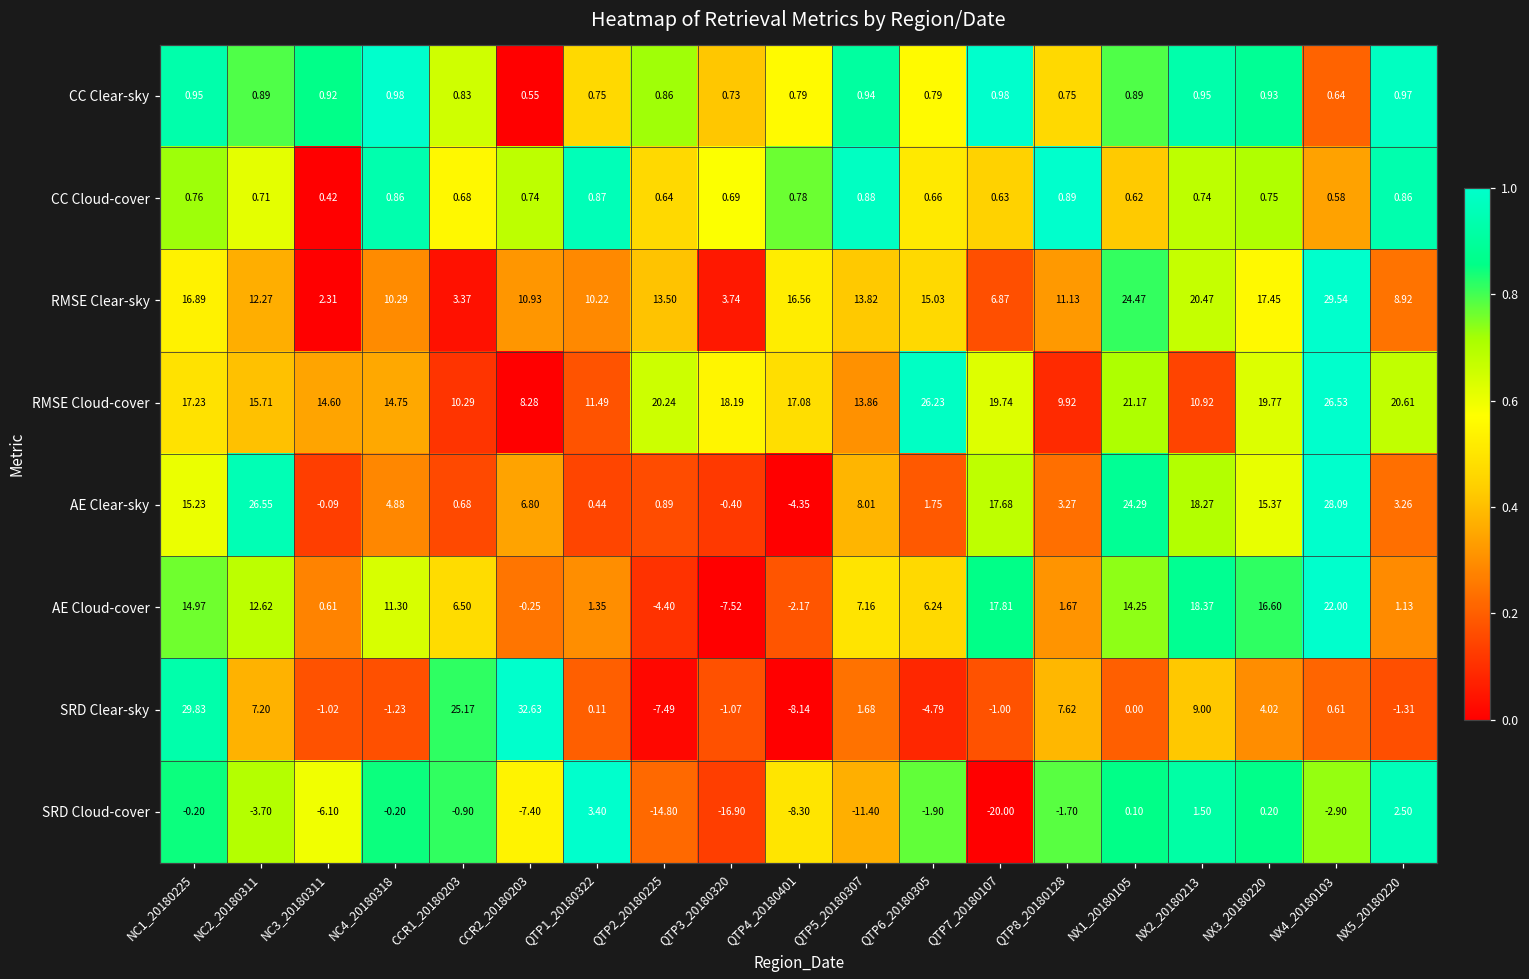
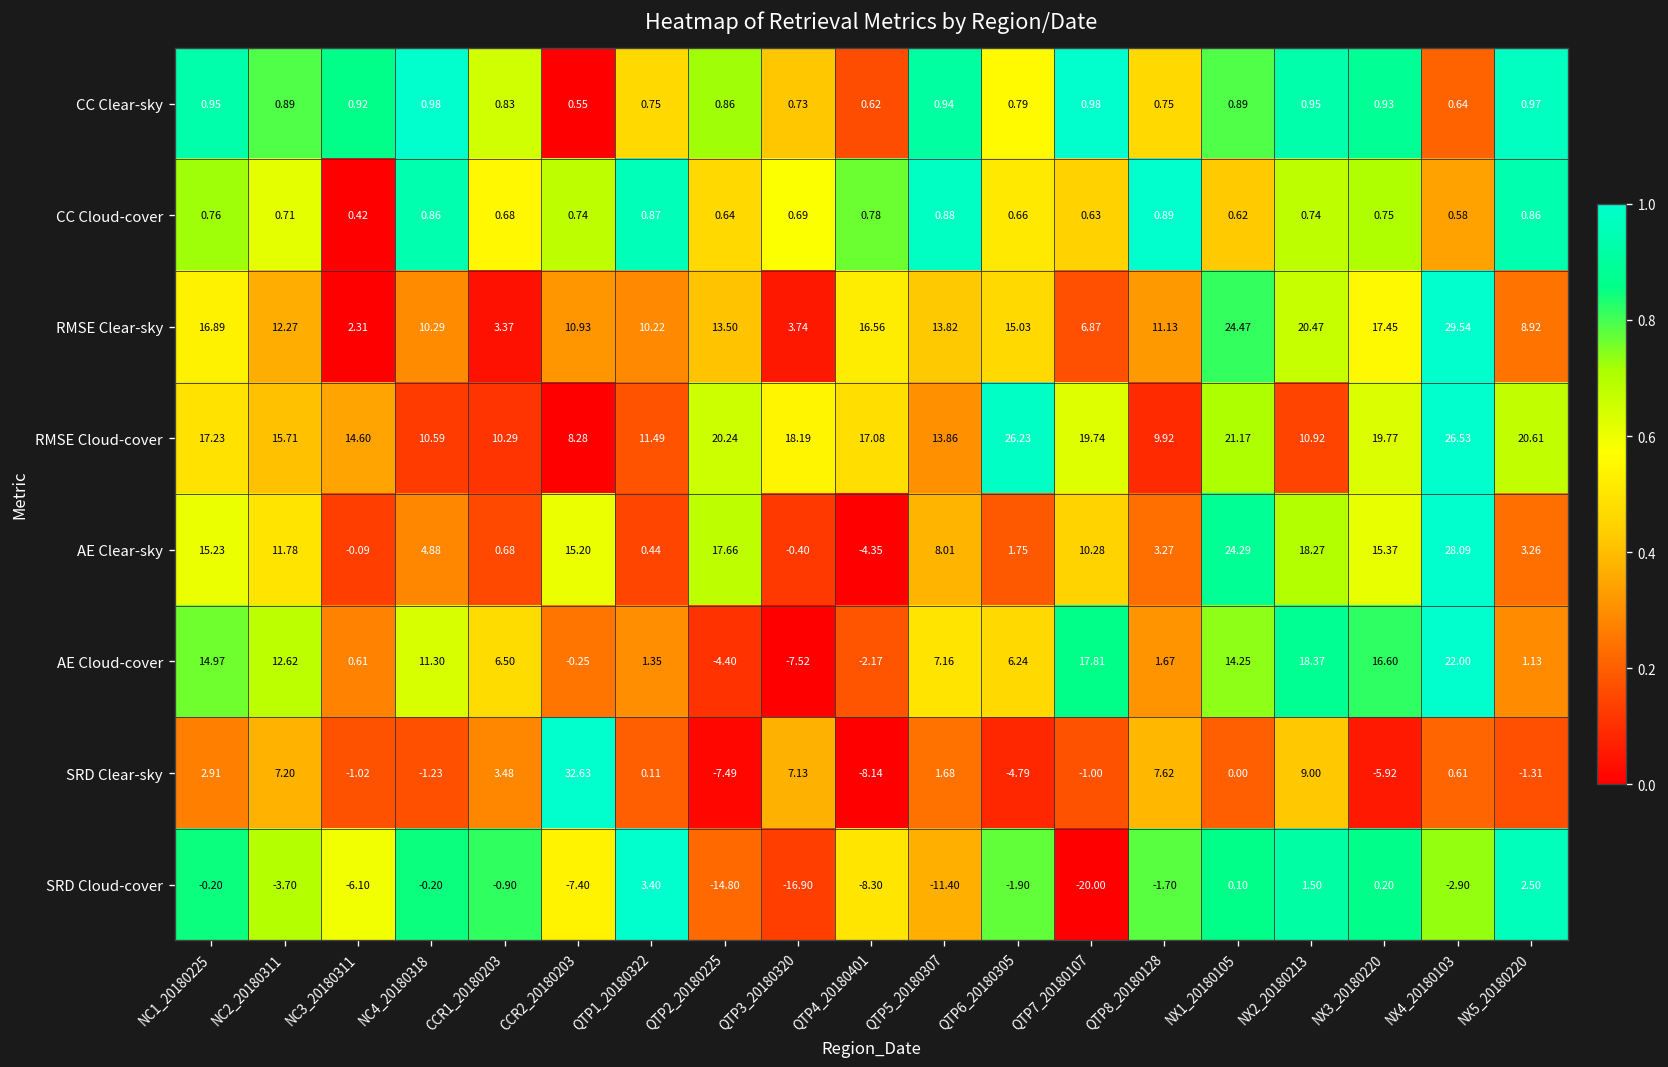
CC Clear-sky, QTP4_20180401: 0.79 -> 0.62
RMSE Cloud-cover, NC4_20180318: 14.75 -> 10.59
AE Clear-sky, NC2_20180311: 26.55 -> 11.78
AE Clear-sky, CCR2_20180203: 6.80 -> 15.20
AE Clear-sky, QTP2_20180225: 0.89 -> 17.66
AE Clear-sky, QTP7_20180107: 17.68 -> 10.28
SRD Clear-sky, NC1_20180225: 29.83 -> 2.91
SRD Clear-sky, CCR1_20180203: 25.17 -> 3.48
SRD Clear-sky, QTP3_20180320: -1.07 -> 7.13
SRD Clear-sky, NX3_20180220: 4.02 -> -5.92
